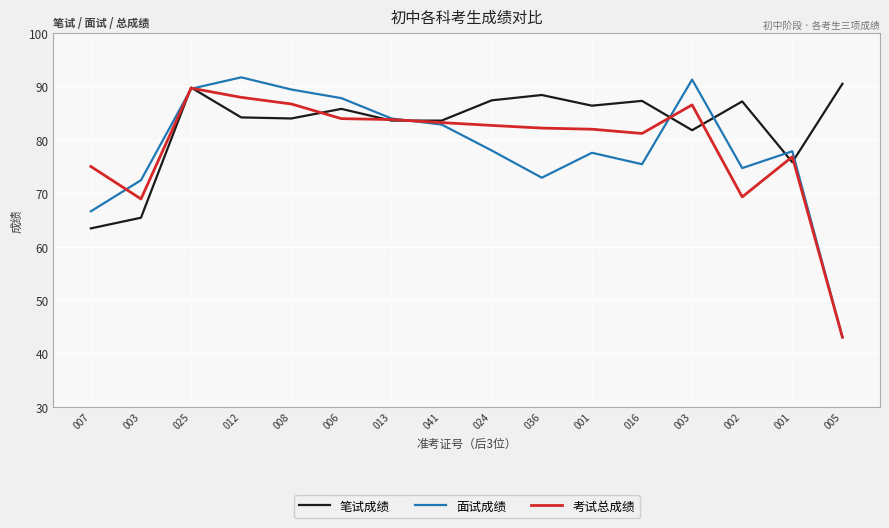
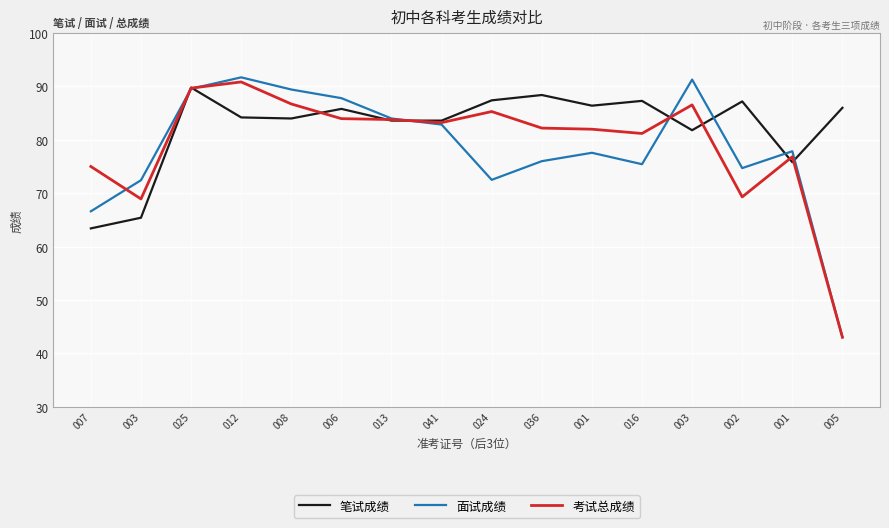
考试总成绩, 012: 88 -> 91
面试成绩, 024: 78 -> 73
考试总成绩, 024: 83 -> 85
面试成绩, 036: 73 -> 76
笔试成绩, 005: 91 -> 86
